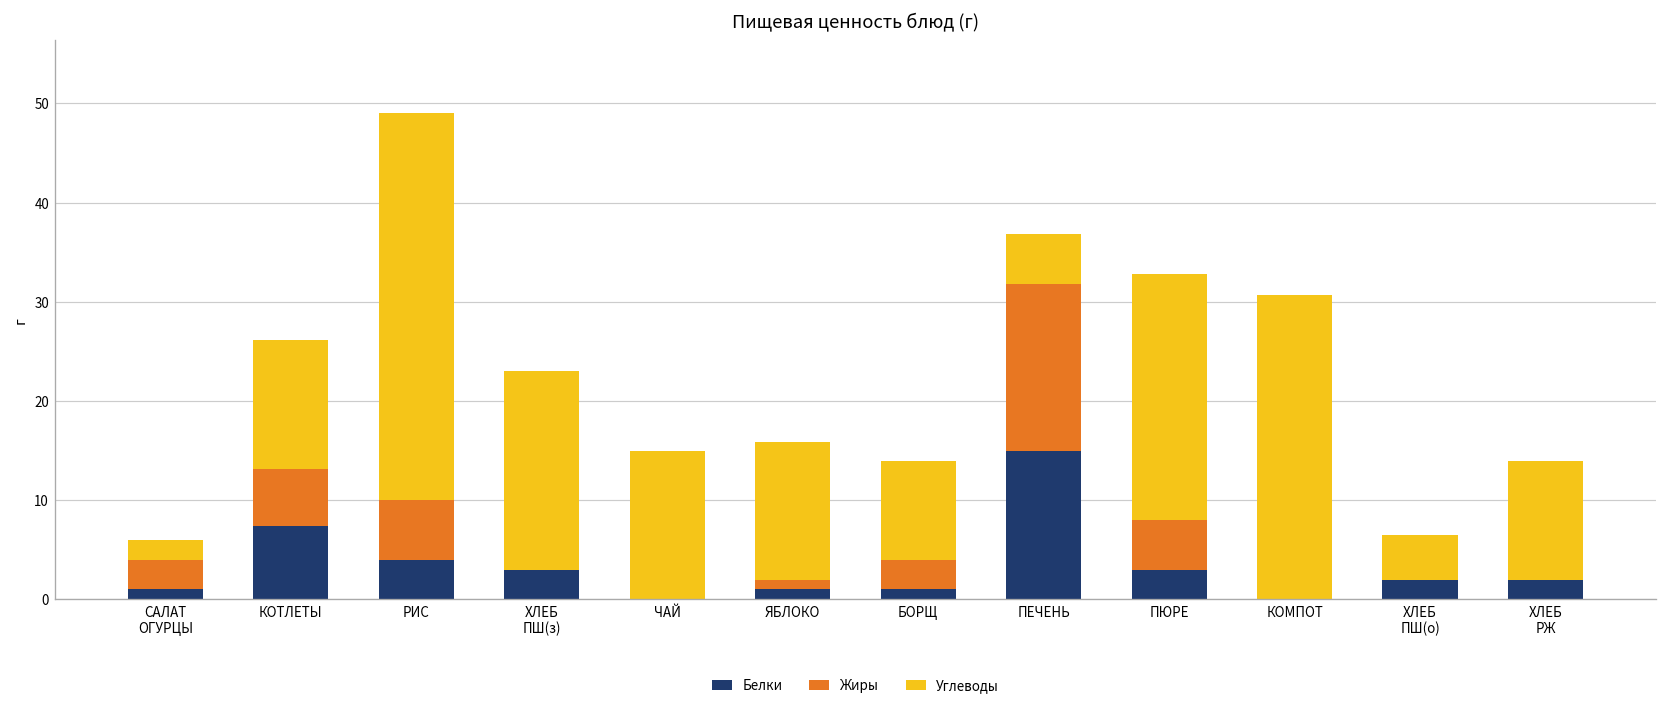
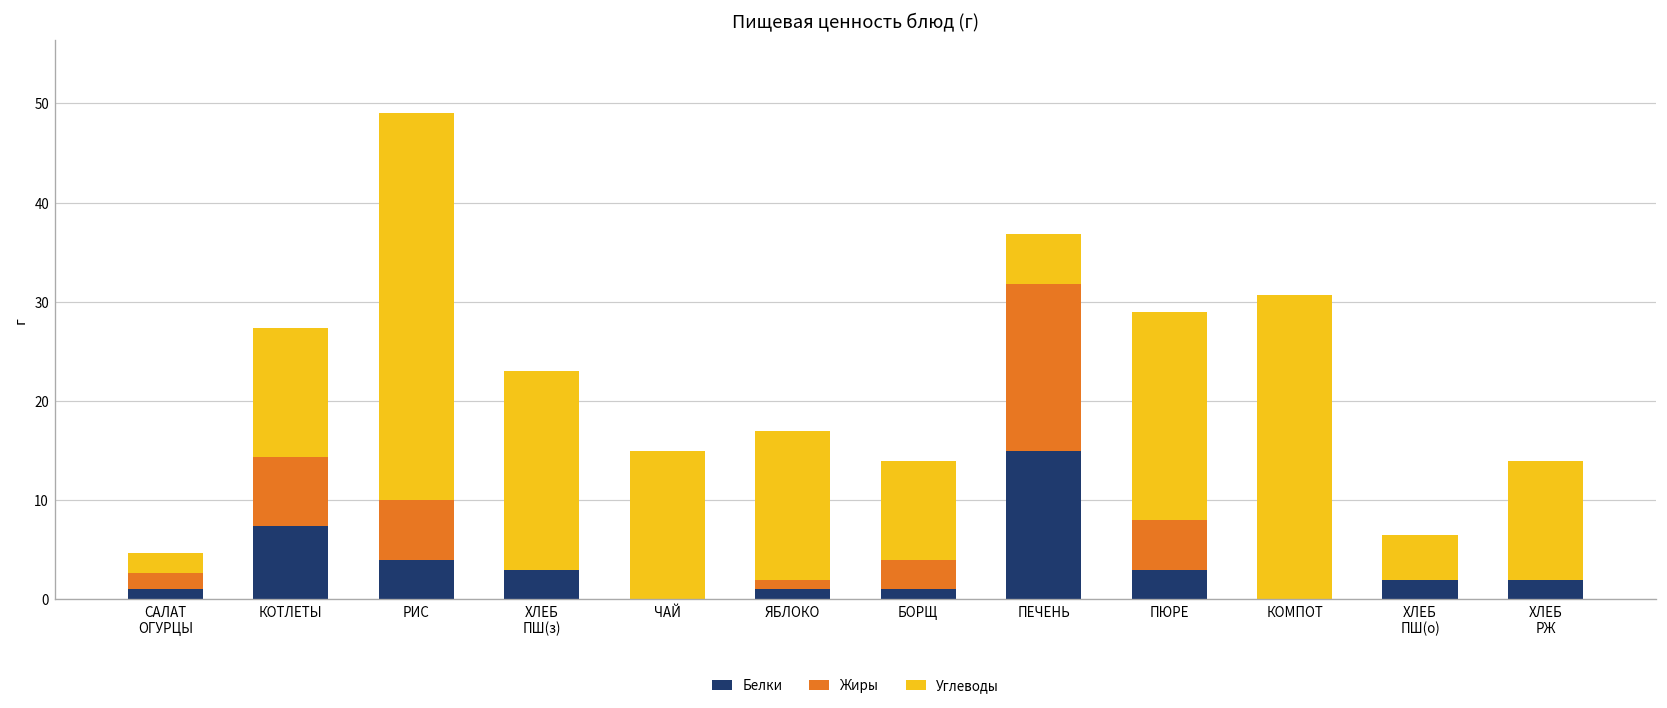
Жиры, САЛАТ ОГУРЦЫ: 3 -> 2
Жиры, КОТЛЕТЫ: 6 -> 7
Углеводы, ЯБЛОКО: 14 -> 15
Углеводы, ПЮРЕ: 25 -> 21
